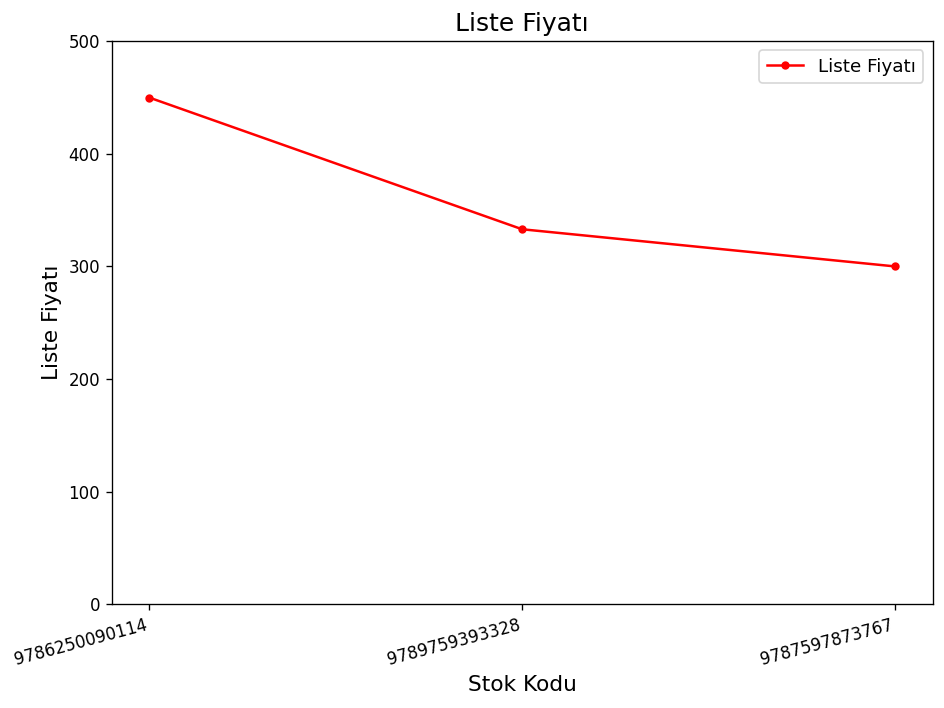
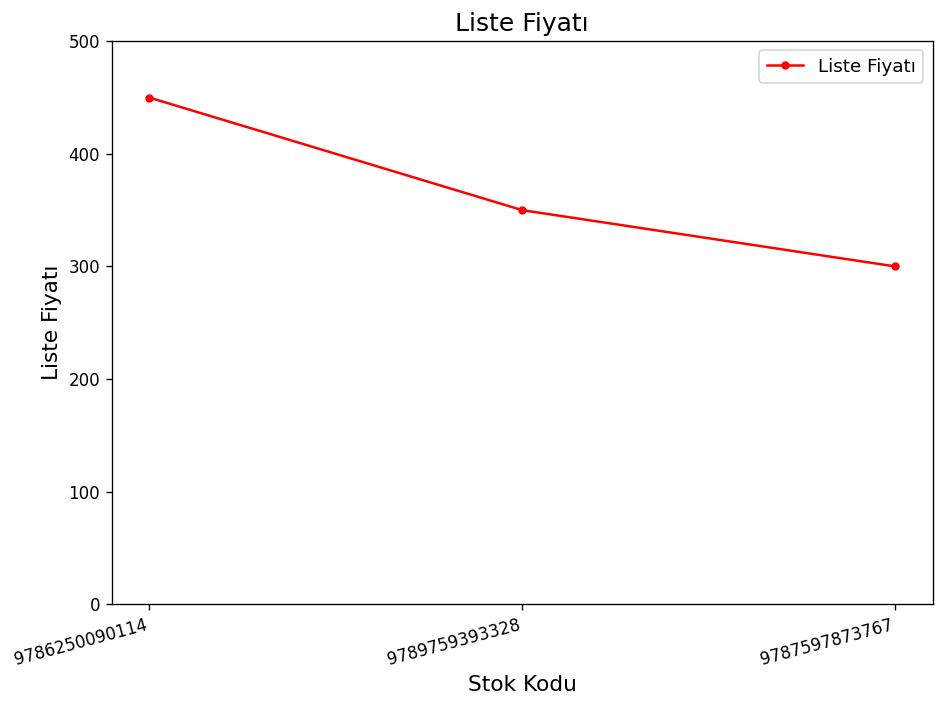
9789759393328: 330 -> 350
